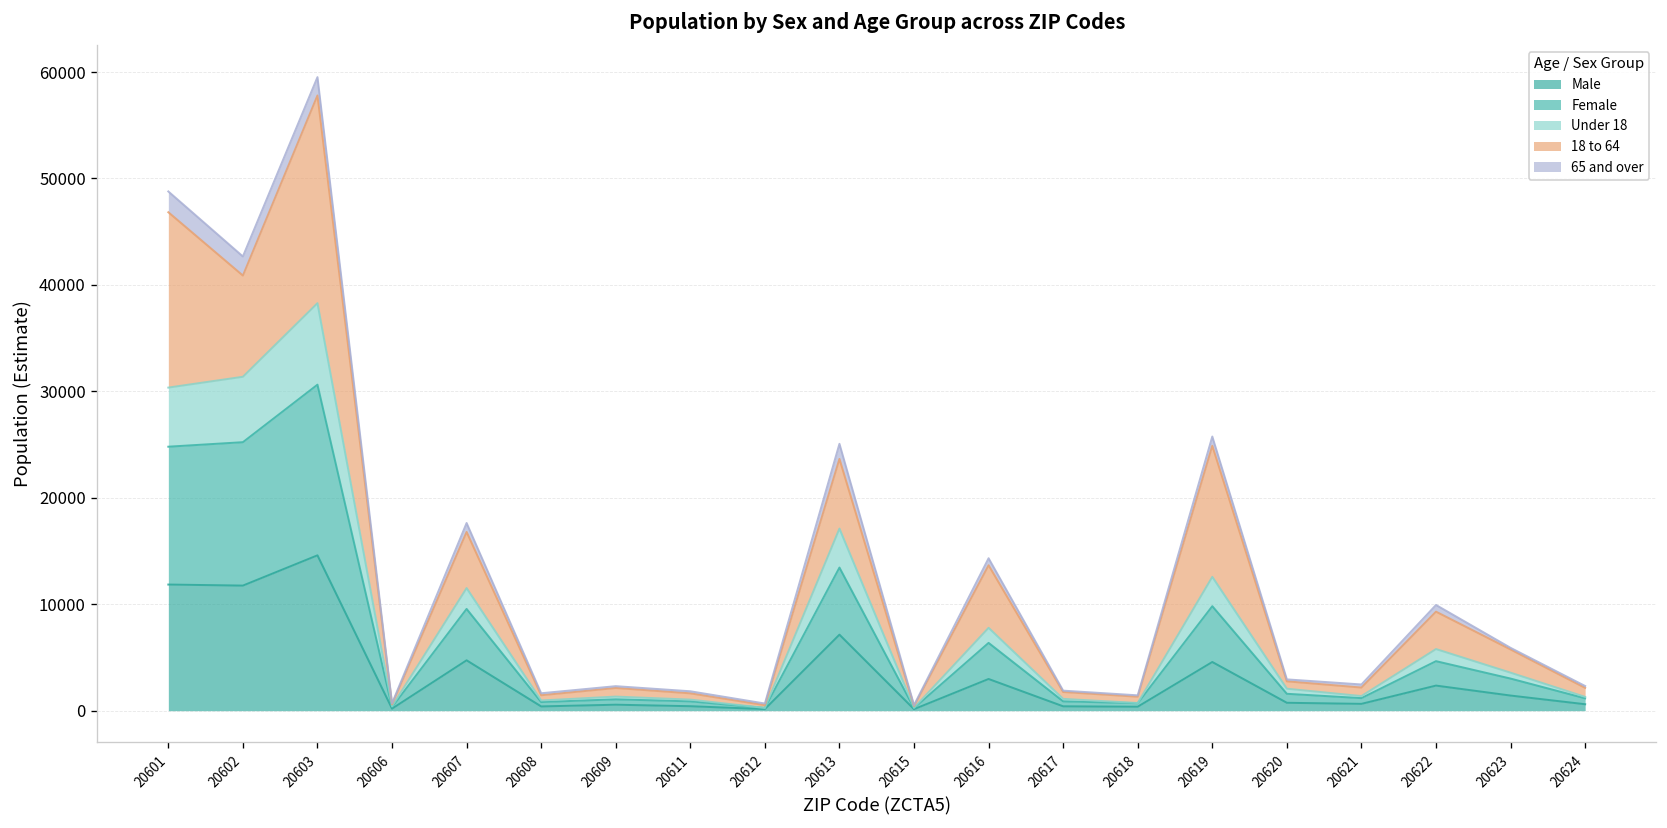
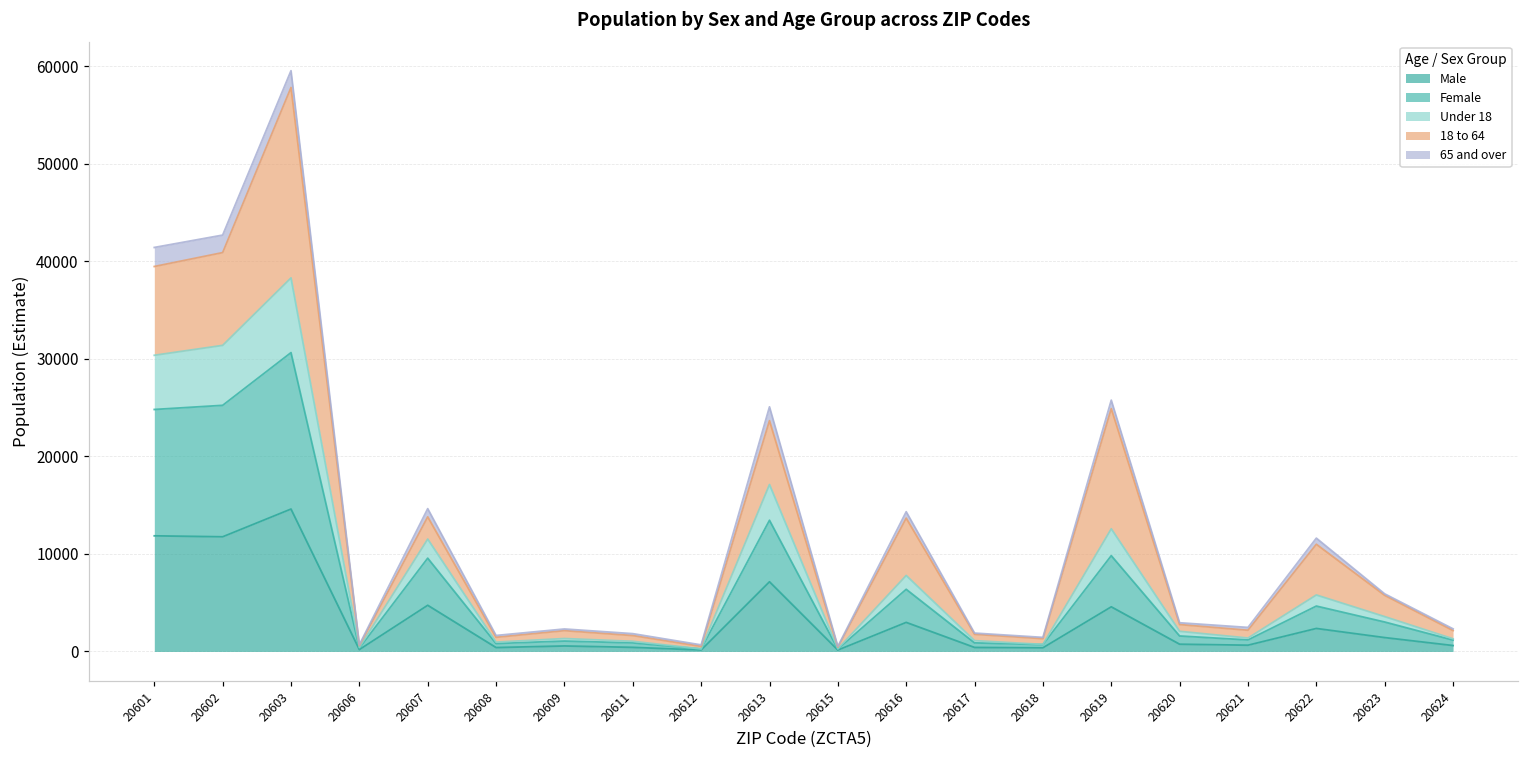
18 to 64, 20601: 16000 -> 9000
18 to 64, 20607: 5000 -> 2000
18 to 64, 20622: 4000 -> 5000
